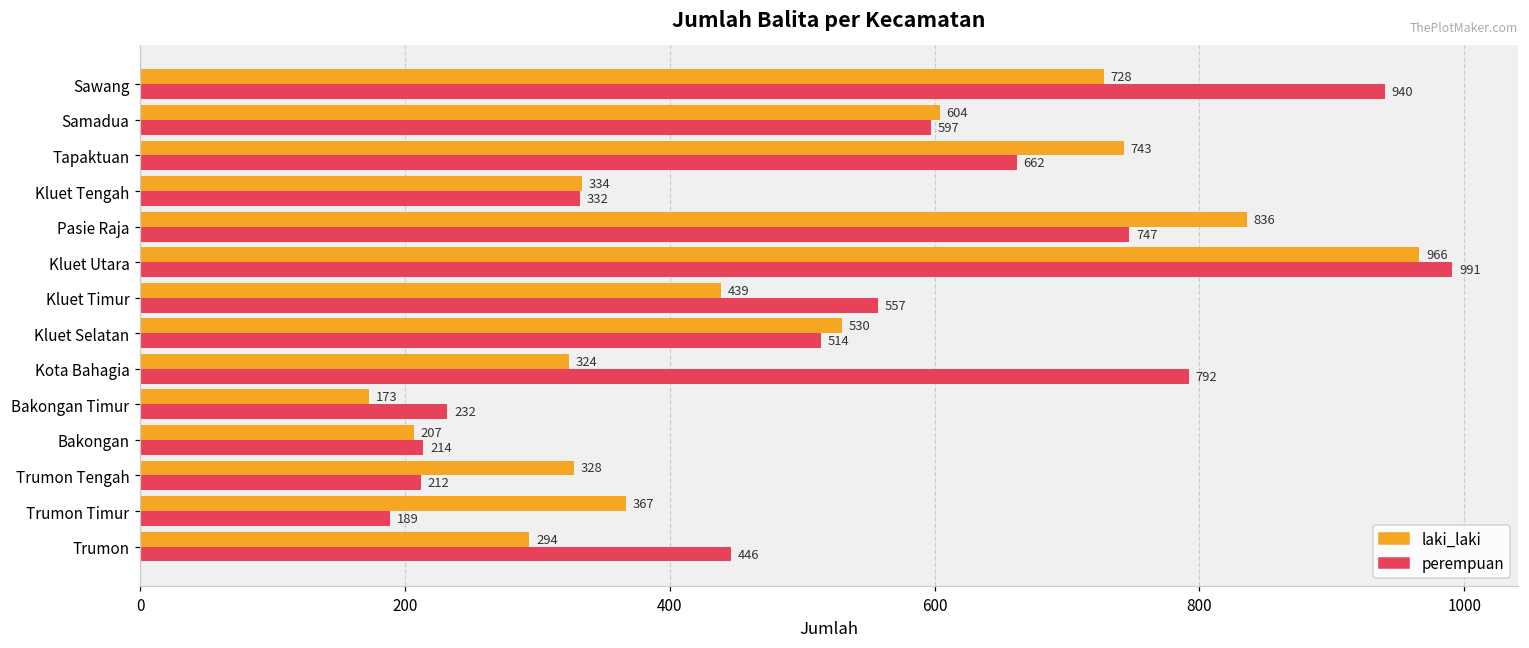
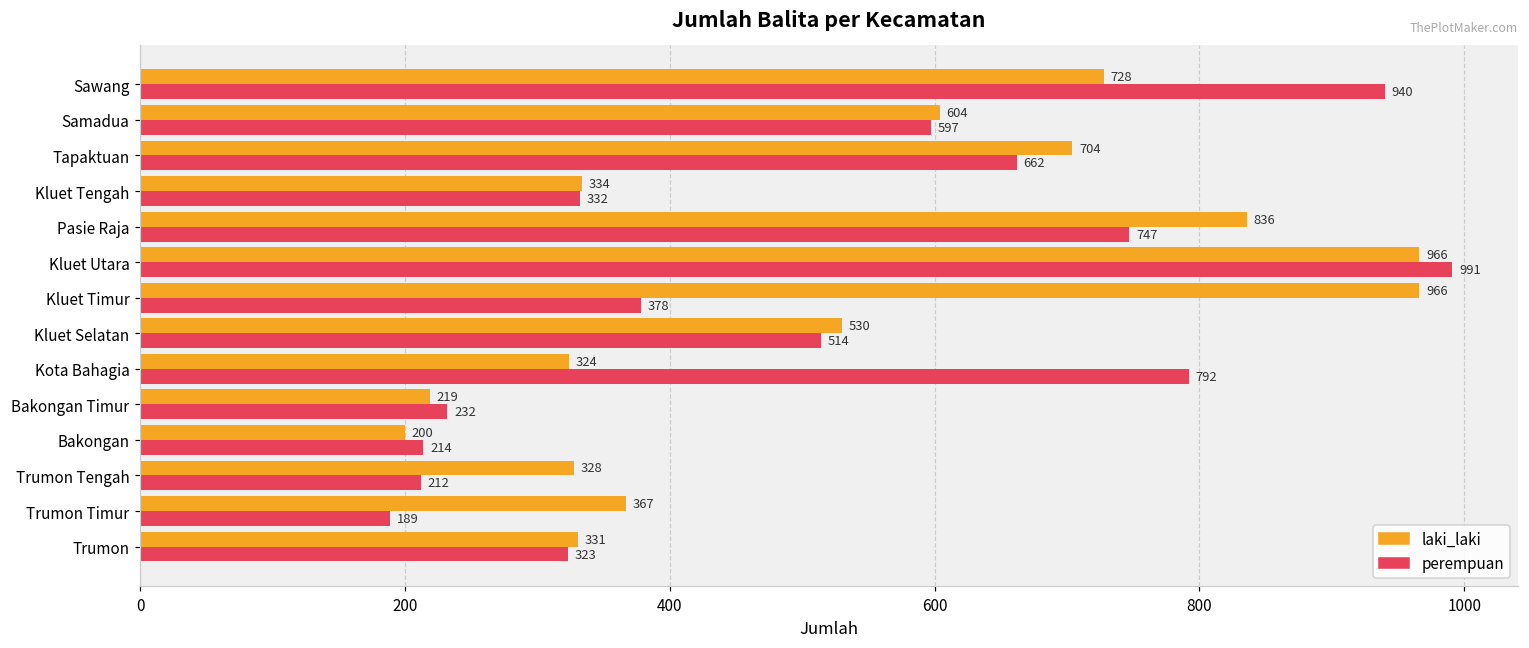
laki_laki, Tapaktuan: 743 -> 704
laki_laki, Kluet Timur: 439 -> 966
perempuan, Kluet Timur: 557 -> 378
laki_laki, Bakongan Timur: 173 -> 219
laki_laki, Bakongan: 207 -> 200
laki_laki, Trumon: 294 -> 331
perempuan, Trumon: 446 -> 323
